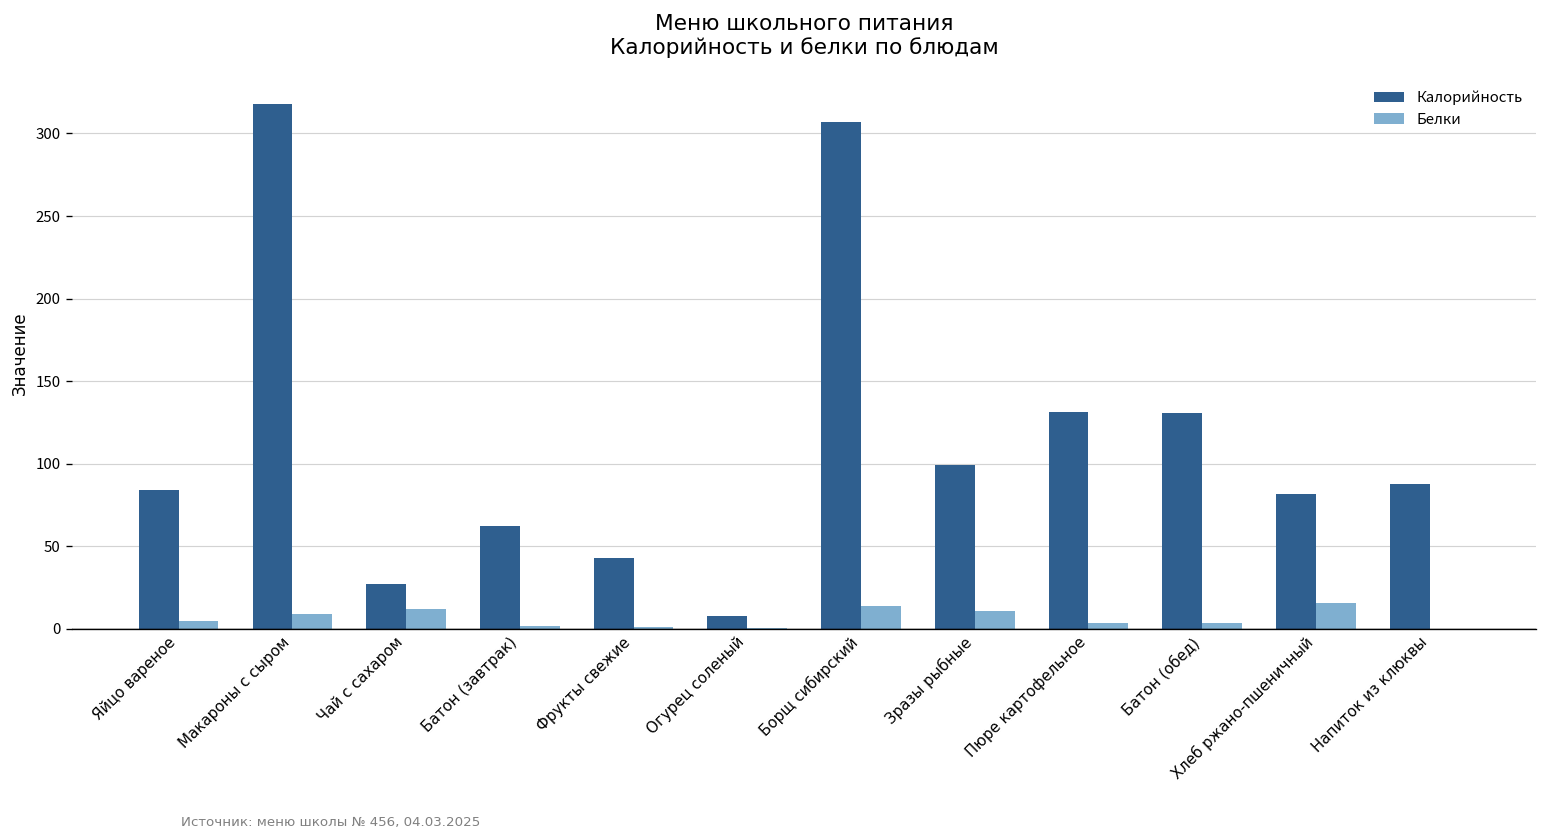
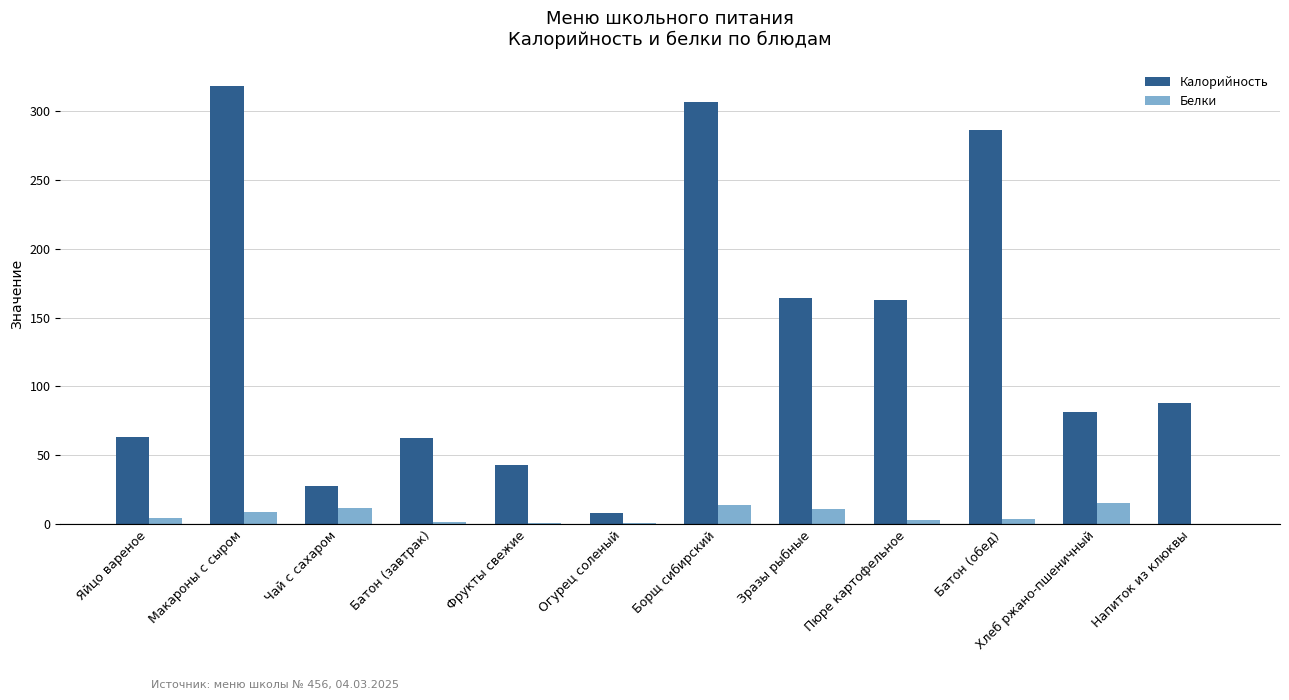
Калорийность, Яйцо вареное: 84 -> 63
Калорийность, Зразы рыбные: 99 -> 164
Калорийность, Пюре картофельное: 132 -> 163
Калорийность, Батон (обед): 131 -> 286
